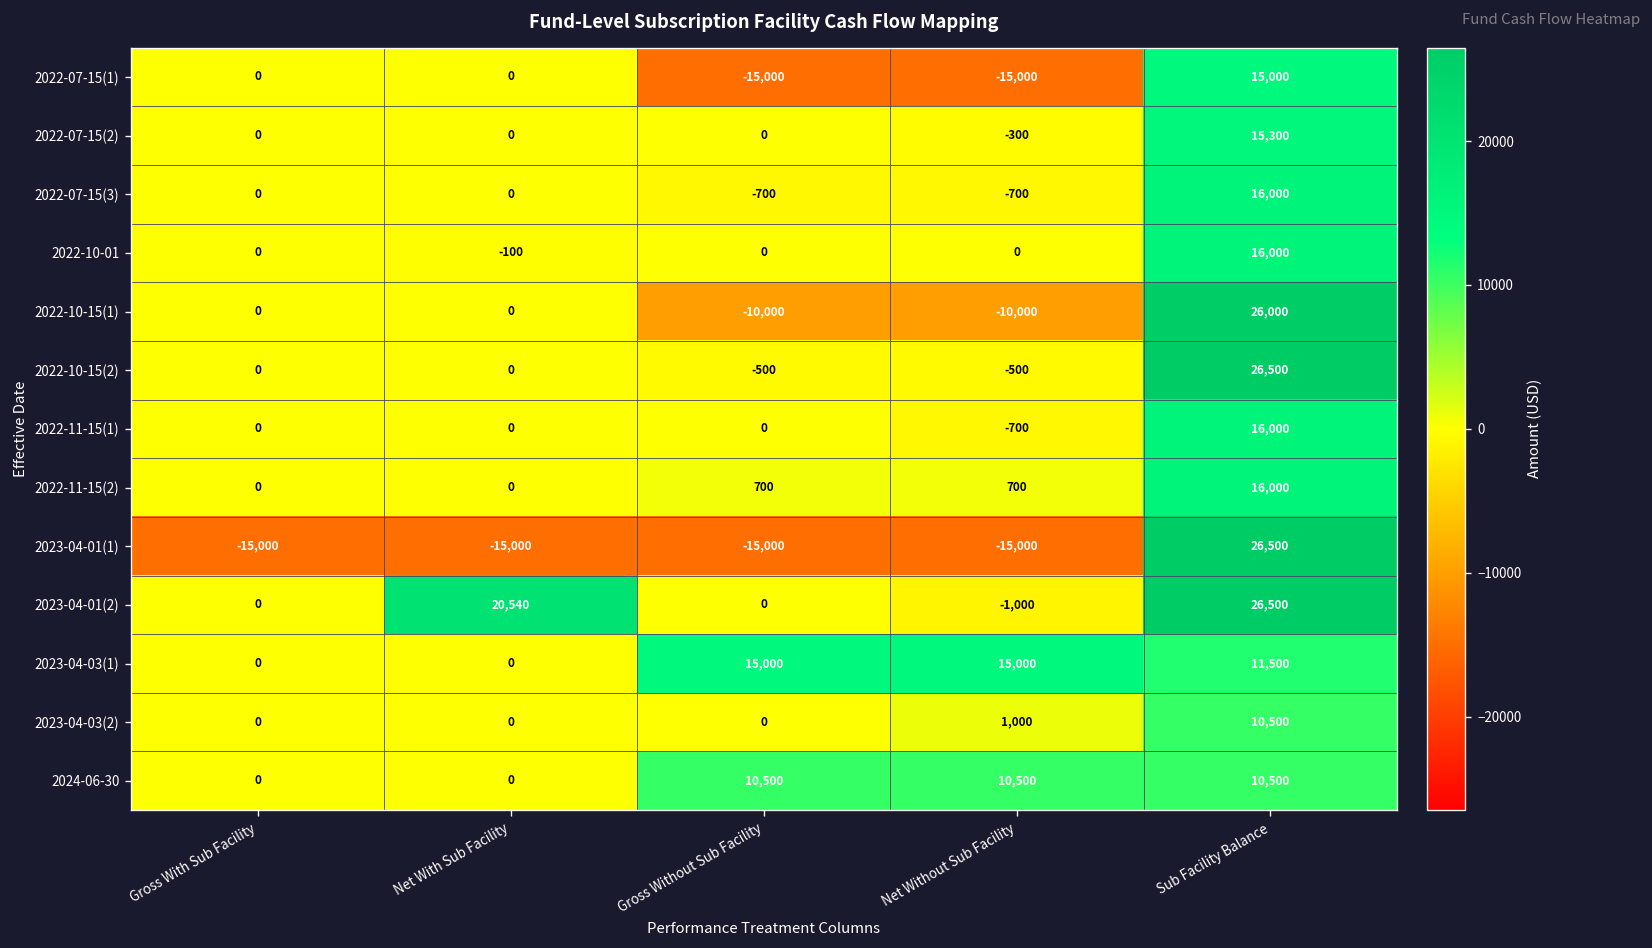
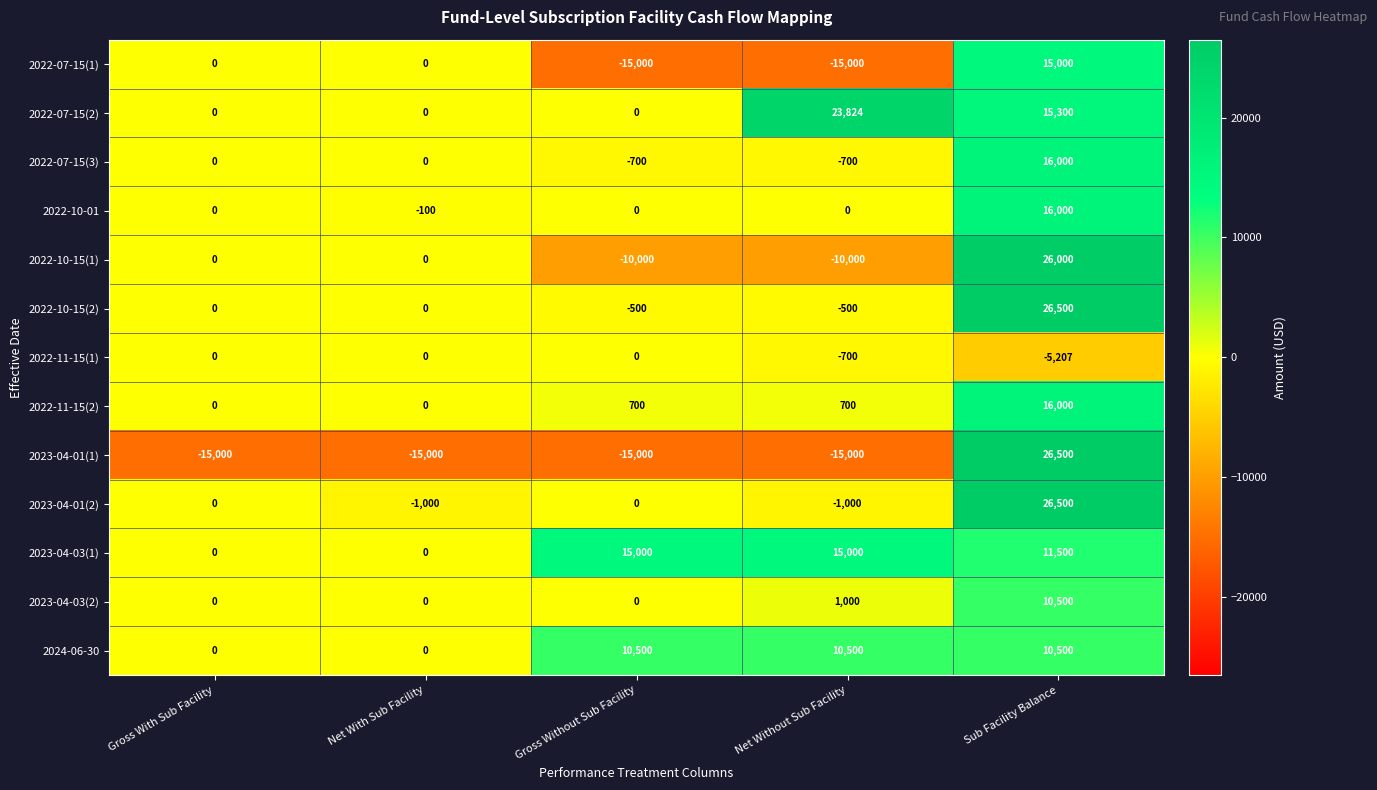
2022-07-15(2), Net Without Sub Facility: -300 -> 23,824
2022-11-15(1), Sub Facility Balance: 16,000 -> -5,207
2023-04-01(2), Net With Sub Facility: 20,540 -> -1,000
